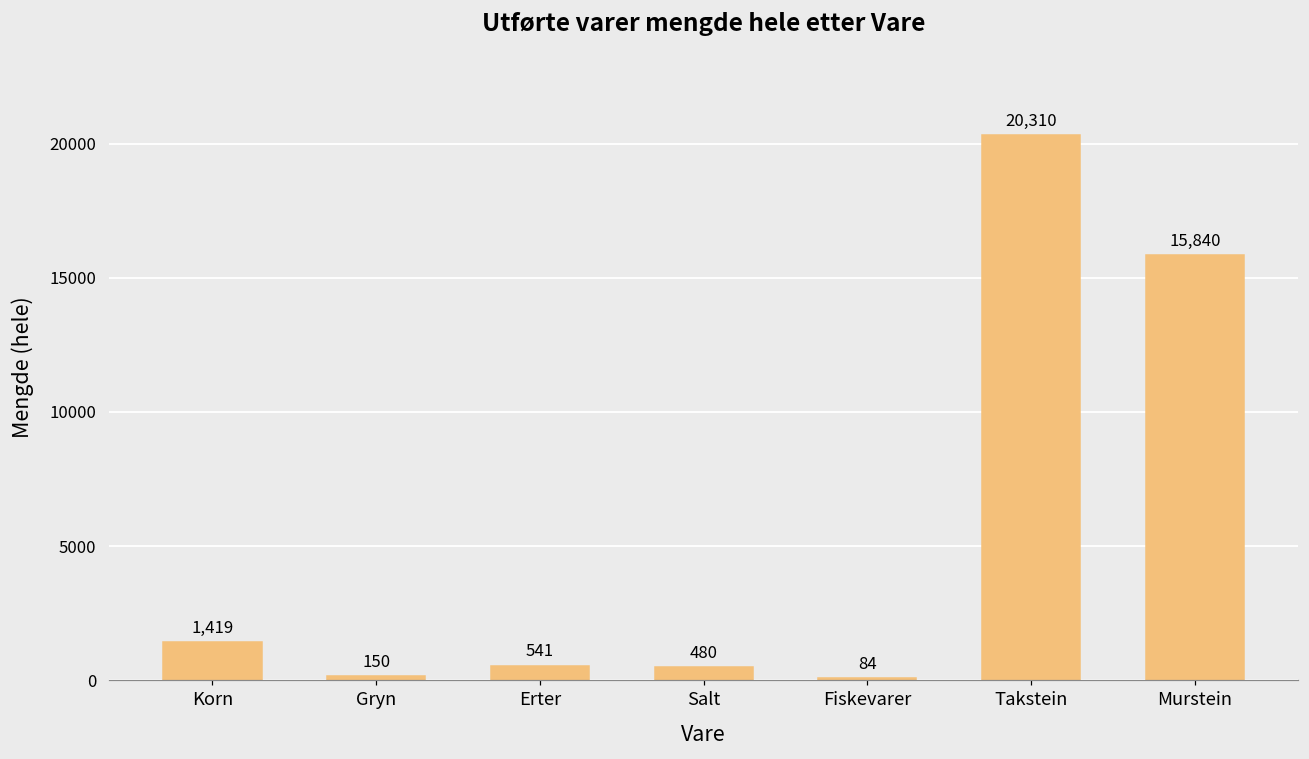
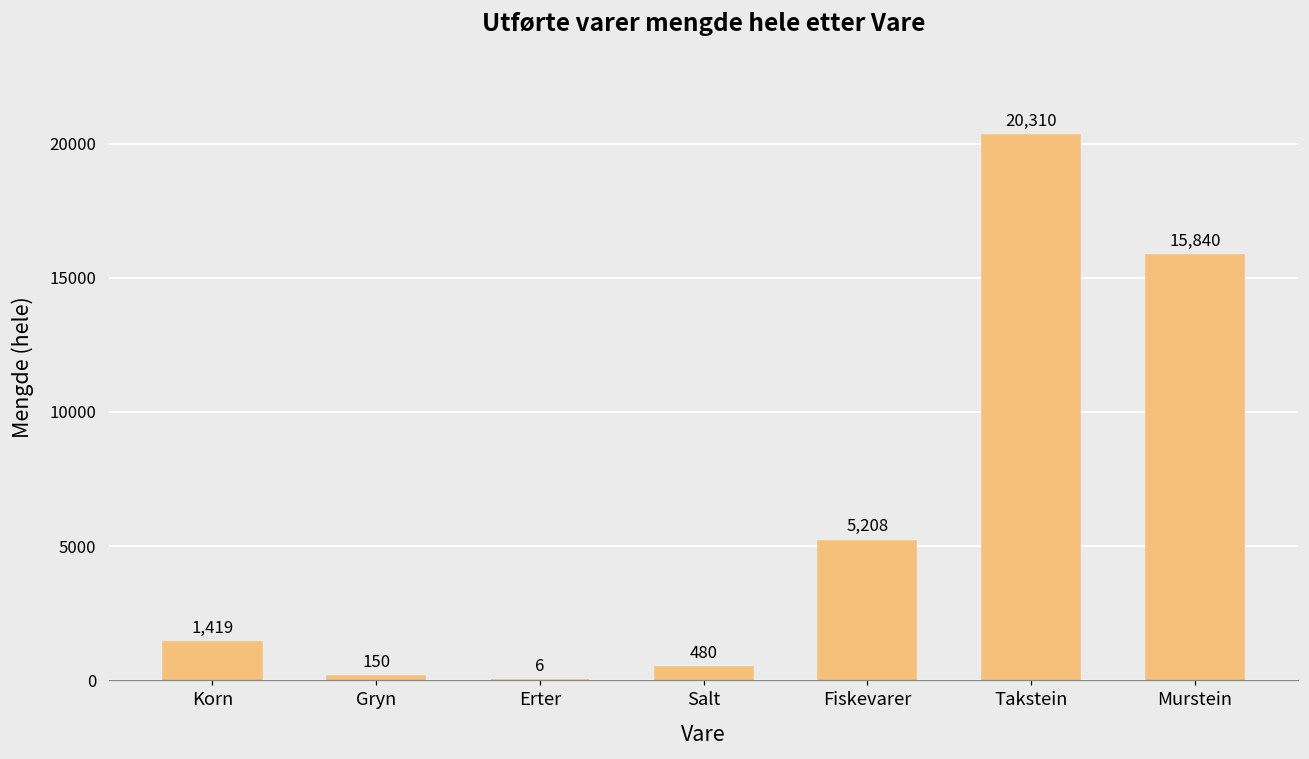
Erter: 541 -> 6
Fiskevarer: 84 -> 5,208
